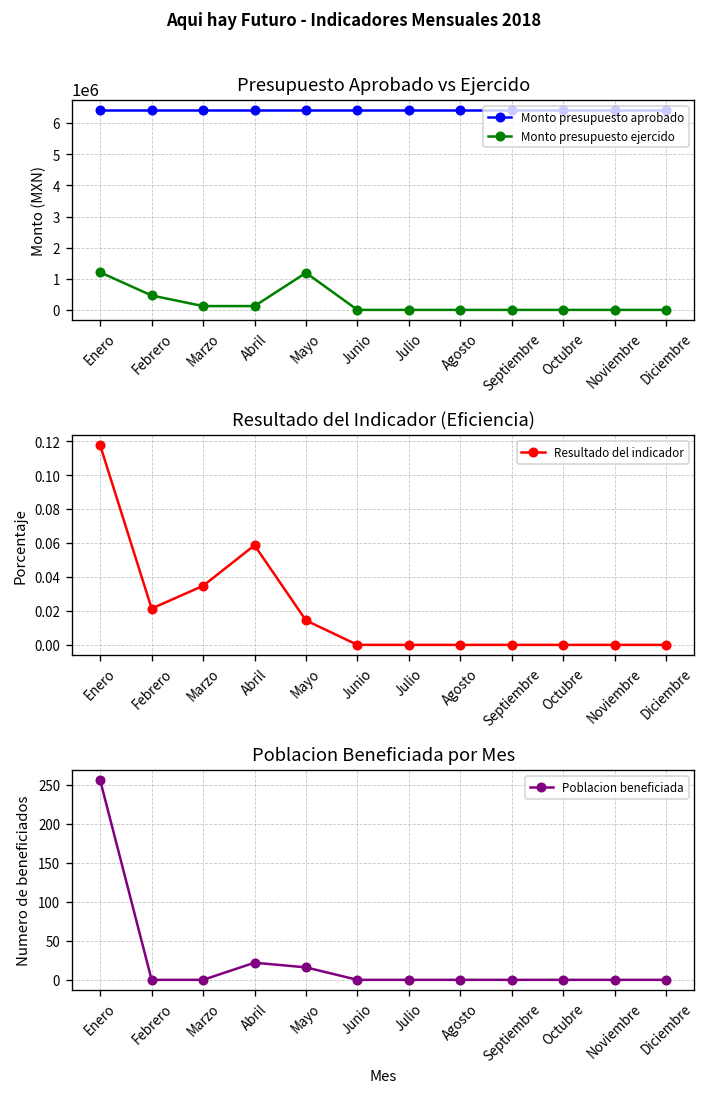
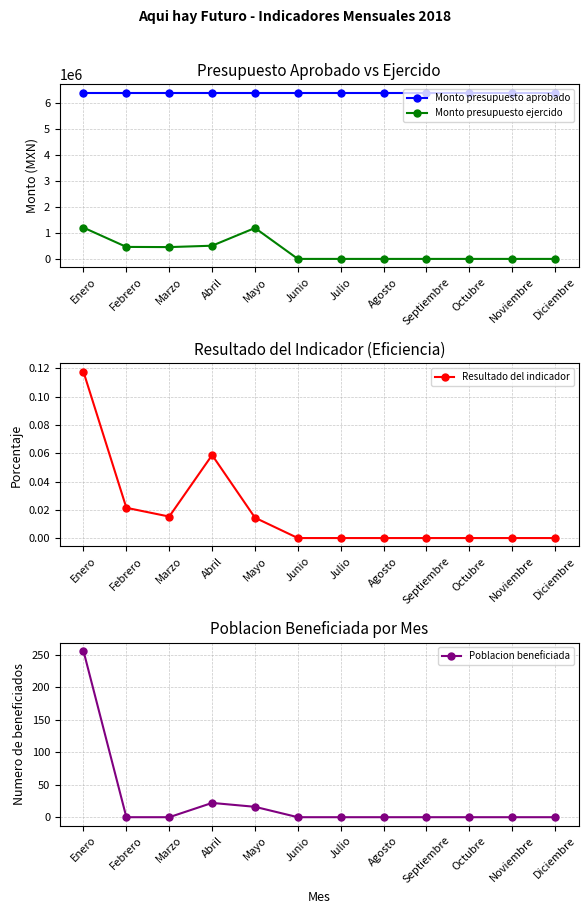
Presupuesto Aprobado vs Ejercido, Monto presupuesto ejercido, Marzo: 100000 -> 500000
Presupuesto Aprobado vs Ejercido, Monto presupuesto ejercido, Abril: 100000 -> 500000
Resultado del Indicador (Eficiencia), Marzo: 0.035 -> 0.015
